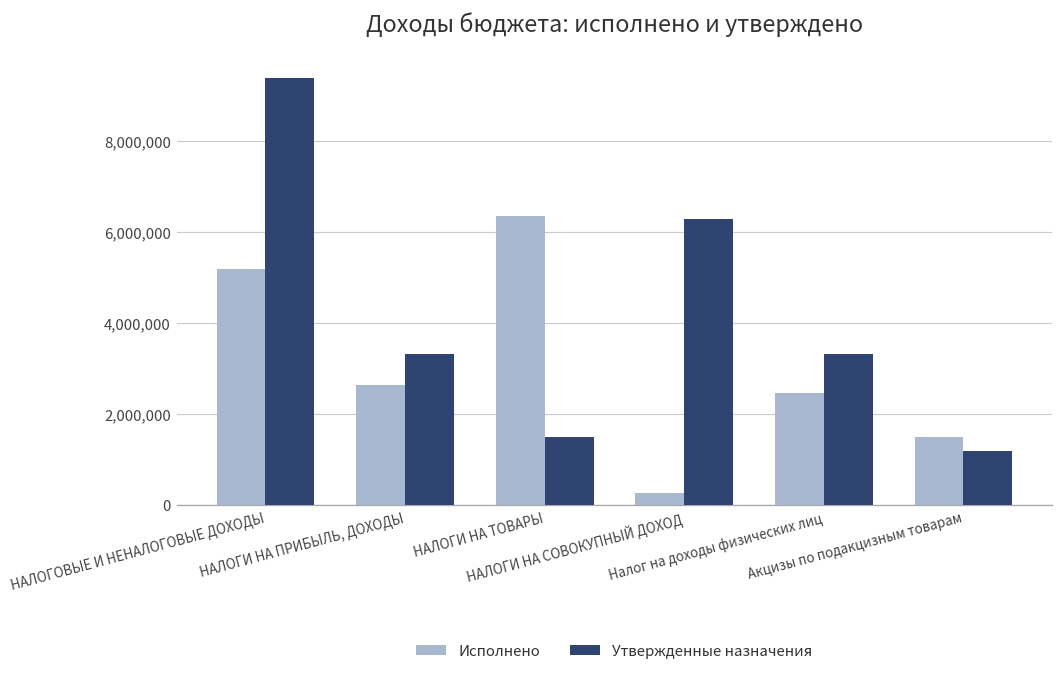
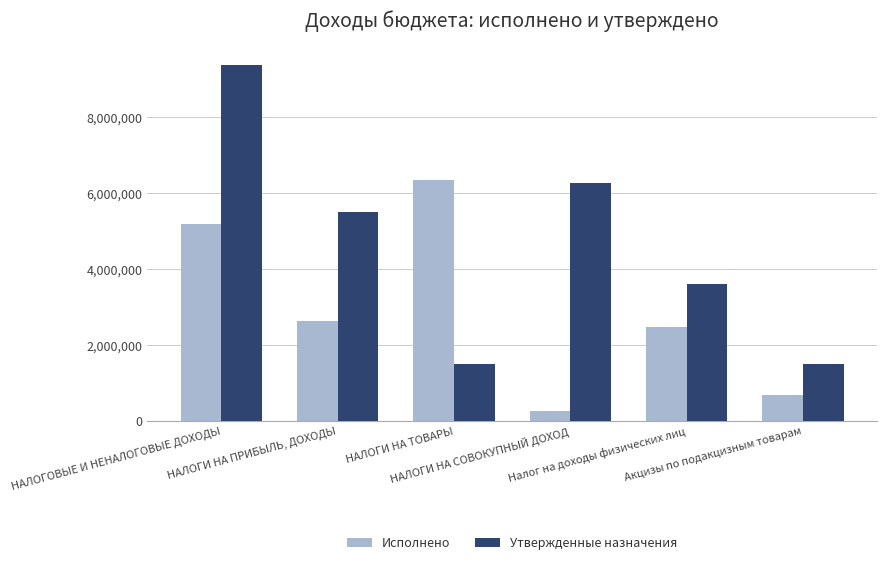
Утвержденные назначения, НАЛОГИ НА ПРИБЫЛЬ, ДОХОДЫ: 3,300,000 -> 5,500,000
Утвержденные назначения, Налог на доходы физических лиц: 3,300,000 -> 3,600,000
Исполнено, Акцизы по подакцизным товарам: 1,500,000 -> 700,000
Утвержденные назначения, Акцизы по подакцизным товарам: 1,200,000 -> 1,500,000
